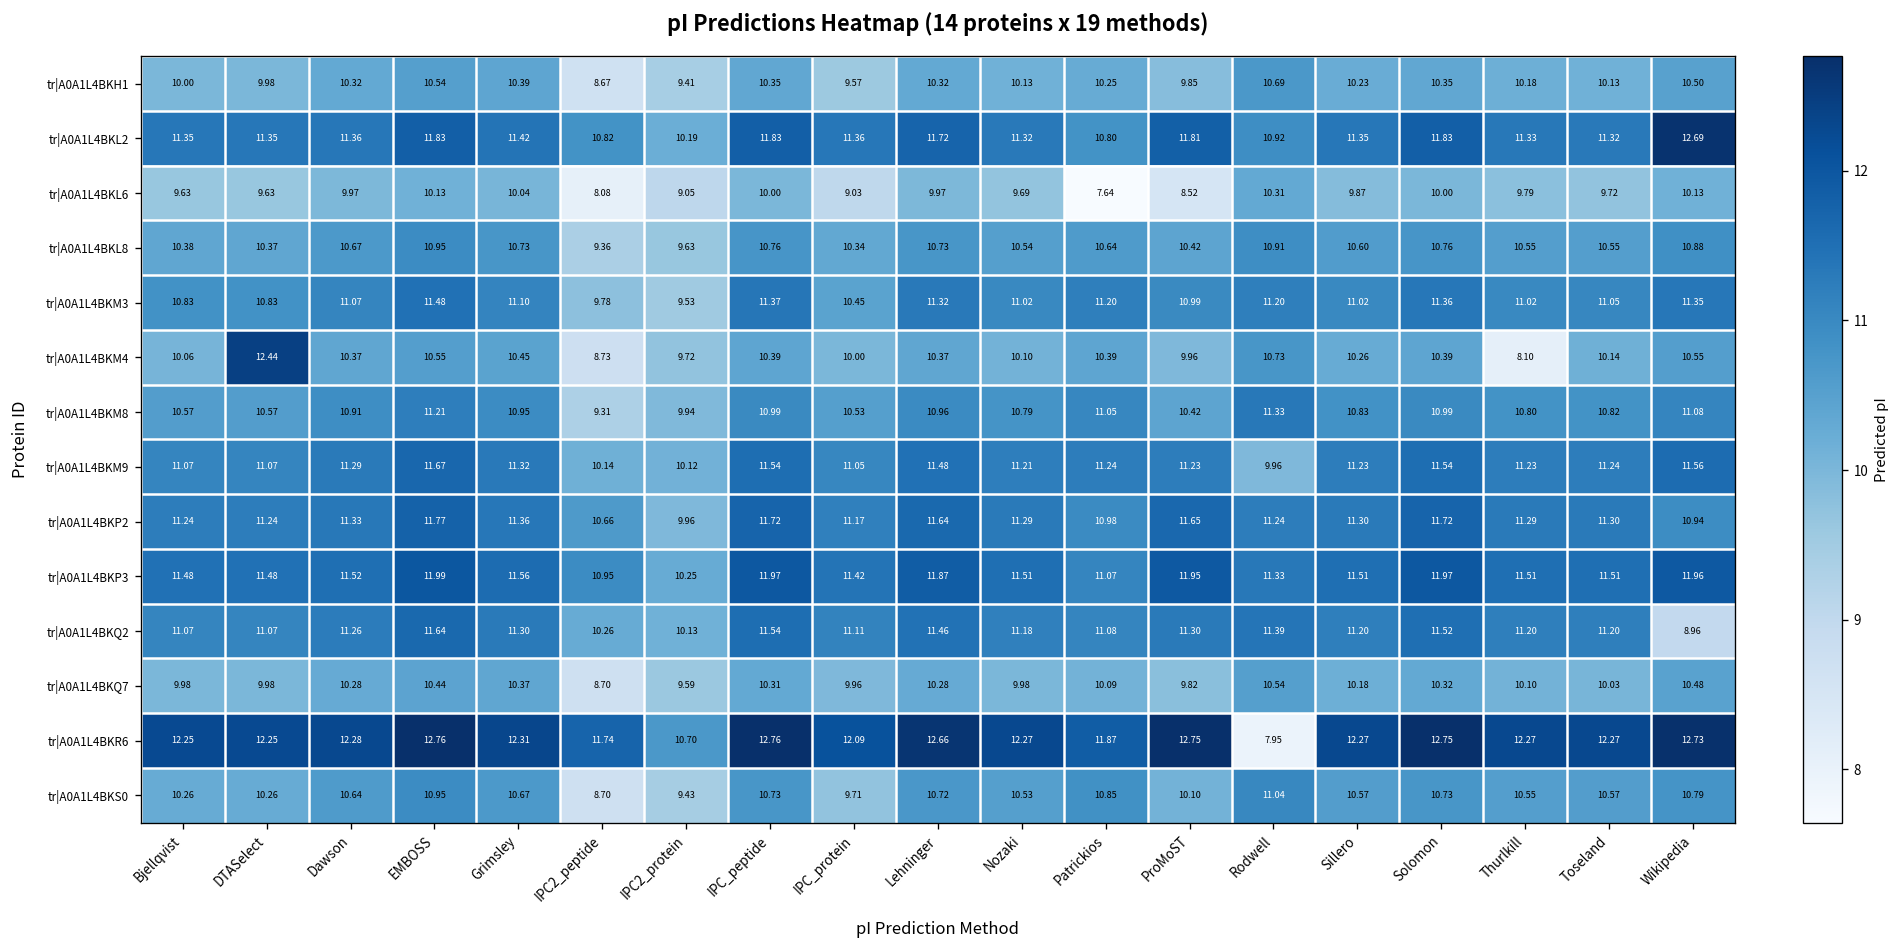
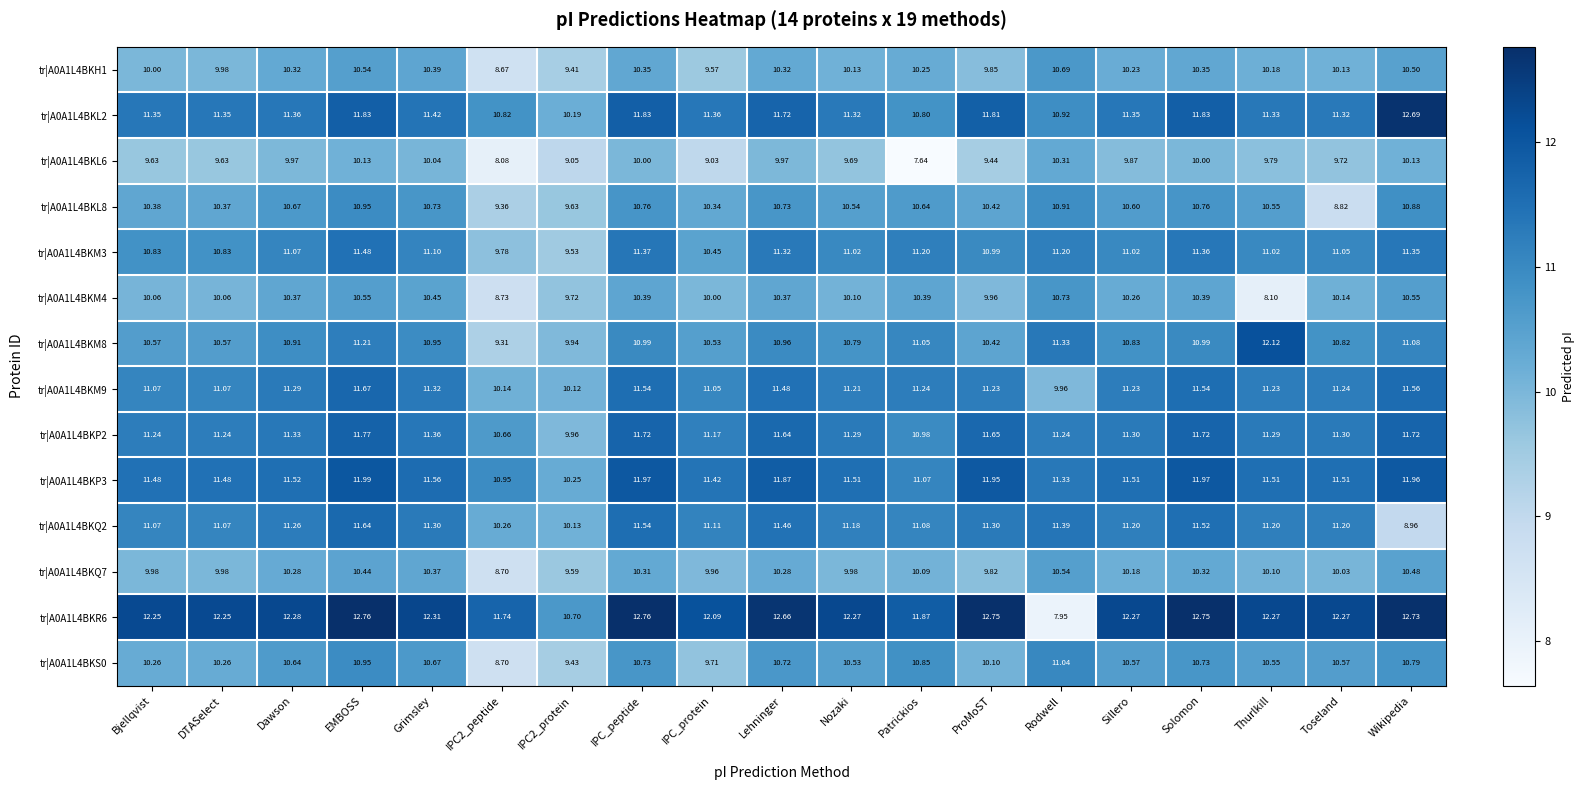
tr|A0A1L4BKL6, ProMoST: 8.52 -> 9.44
tr|A0A1L4BKL8, Toseland: 10.55 -> 8.82
tr|A0A1L4BKM4, DTASelect: 12.44 -> 10.06
tr|A0A1L4BKM8, Thurlkill: 10.80 -> 12.12
tr|A0A1L4BKP2, Wikipedia: 10.94 -> 11.72
